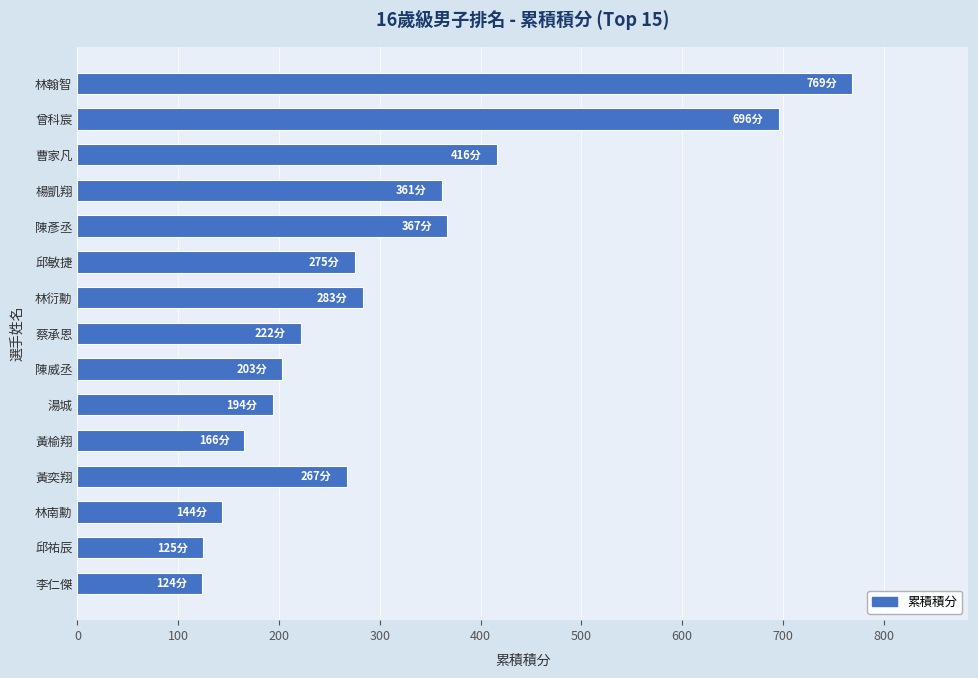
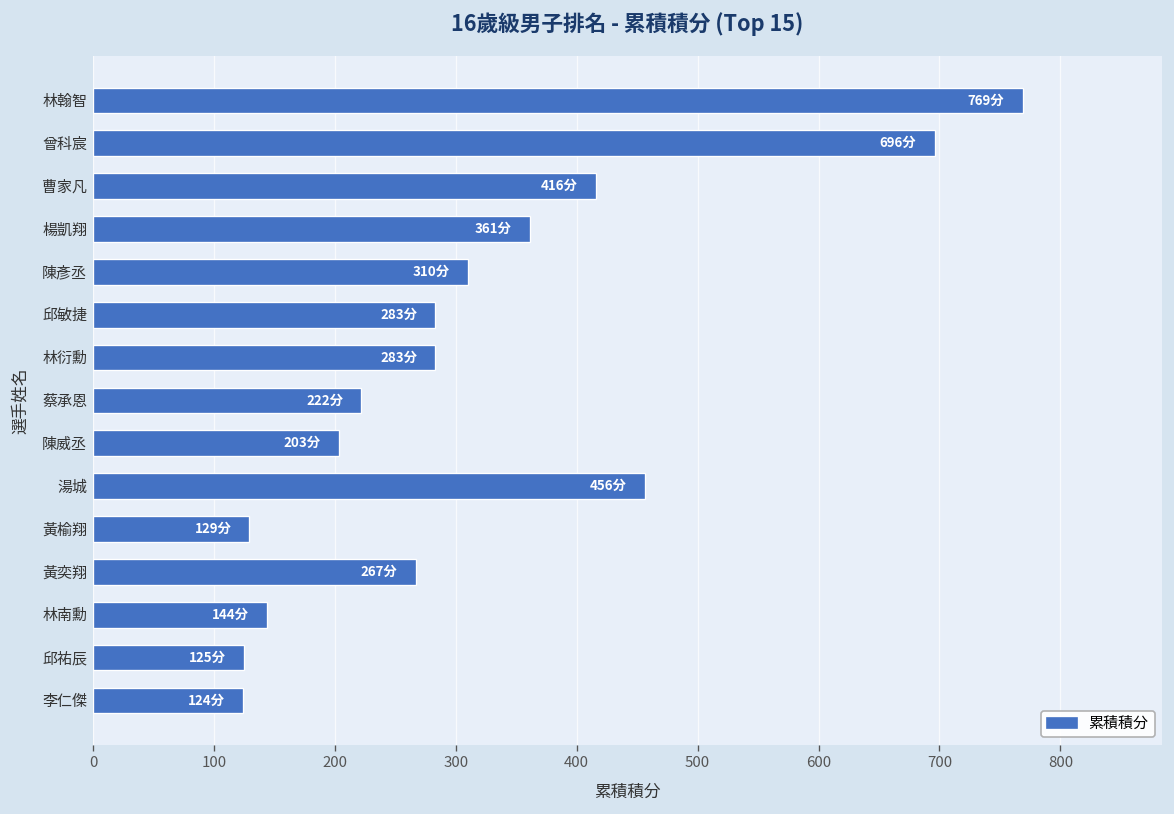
陳彥丞: 367分 -> 310分
邱敏捷: 275分 -> 283分
湯城: 194分 -> 456分
黃榆翔: 166分 -> 129分
